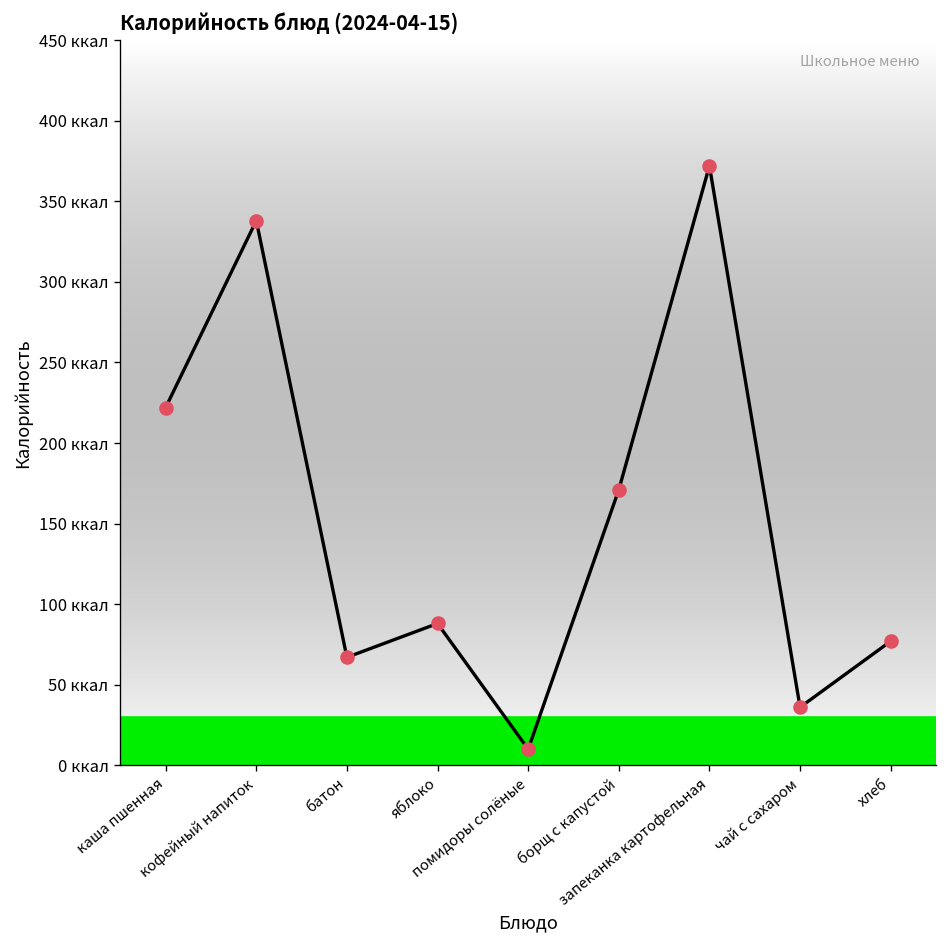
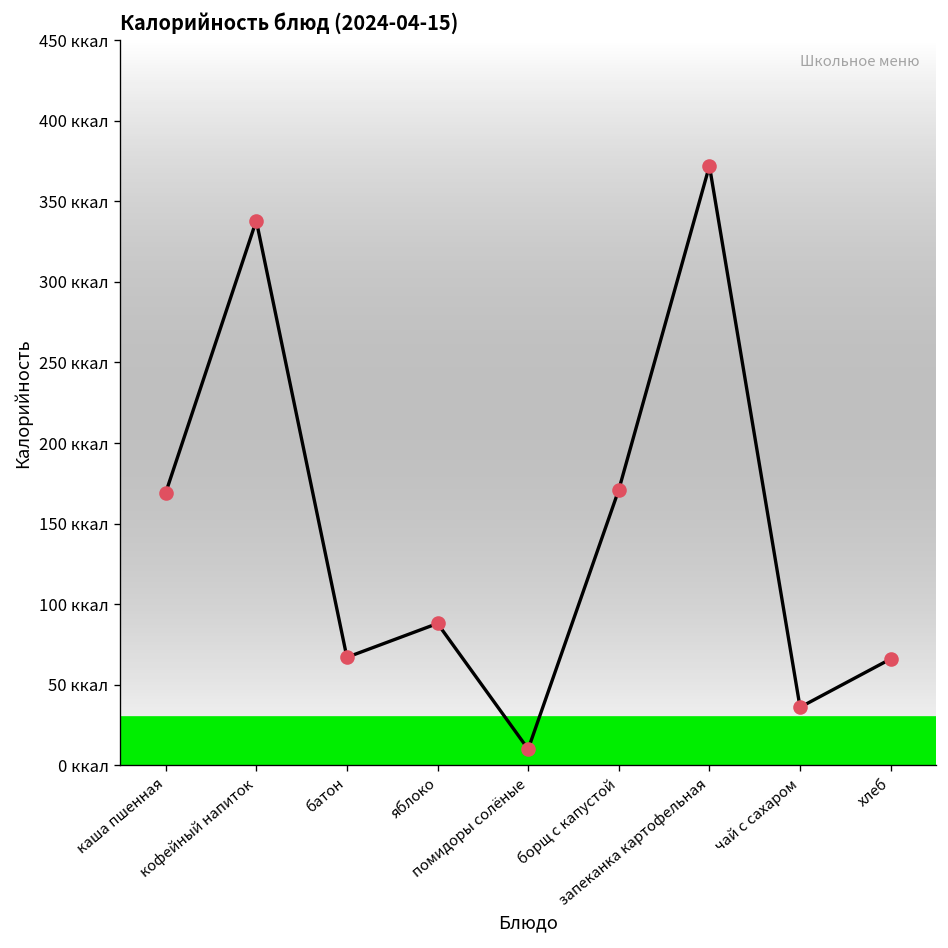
каша пшенная: 222 ккал -> 169 ккал
хлеб: 77 ккал -> 66 ккал
